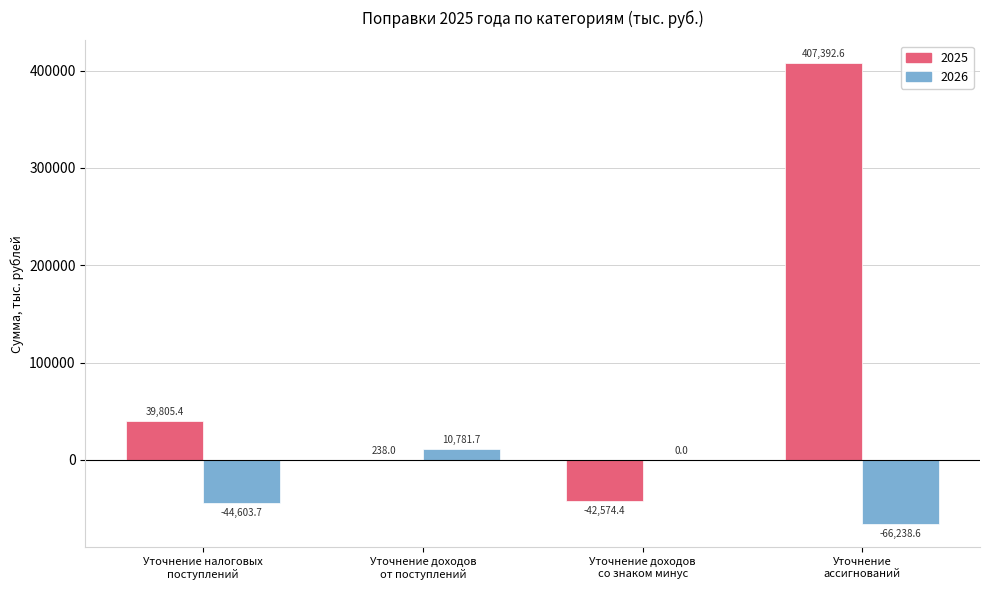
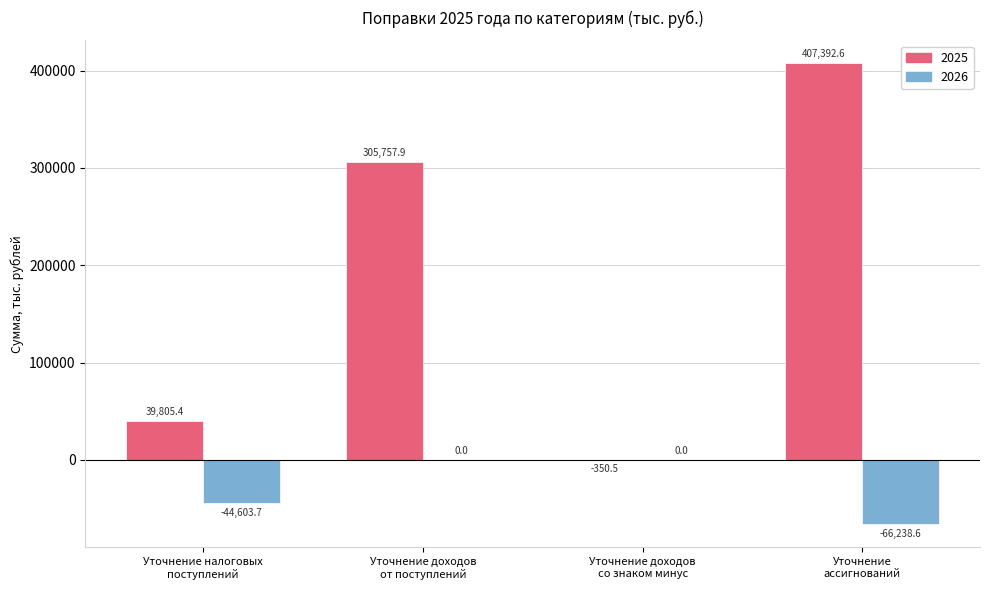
2025, Уточнение доходов от поступлений: 238.0 -> 305,757.9
2026, Уточнение доходов от поступлений: 10,781.7 -> 0.0
2025, Уточнение доходов со знаком минус: -42,574.4 -> -350.5
